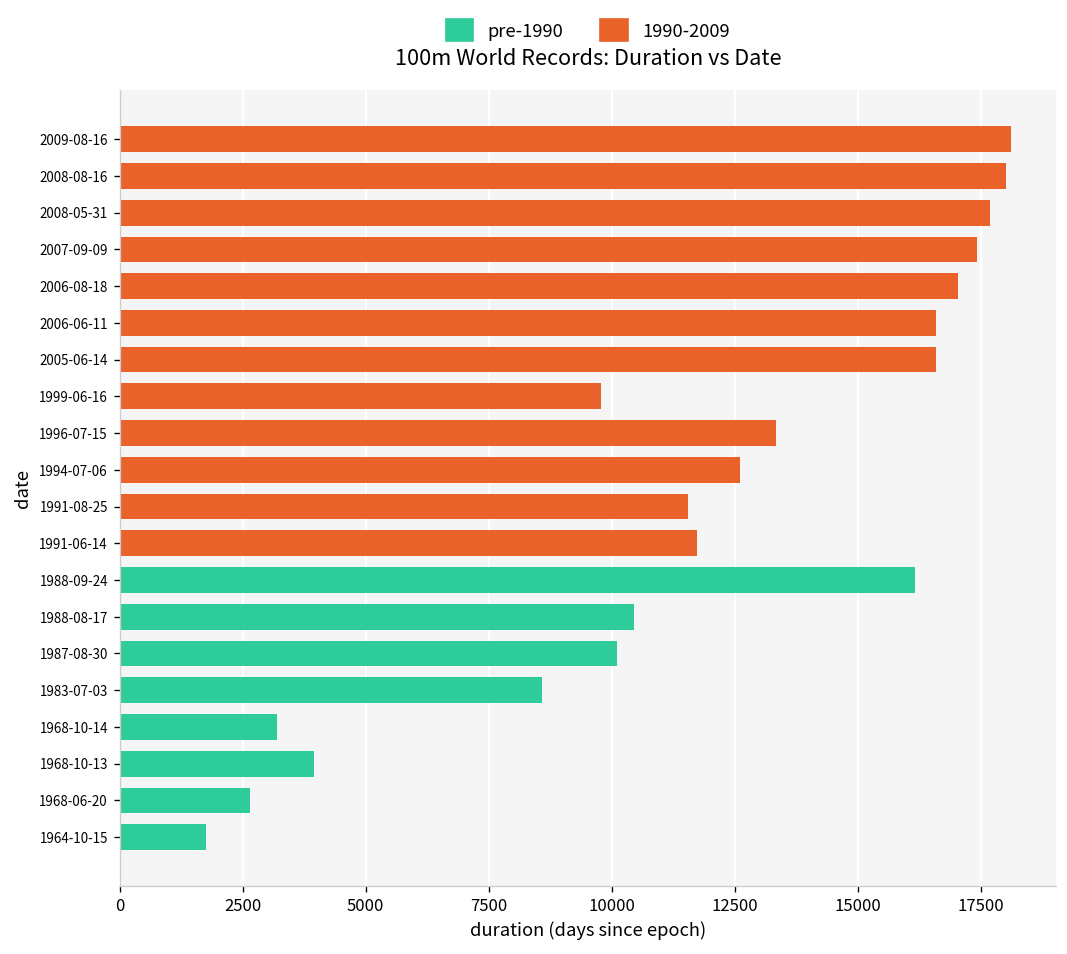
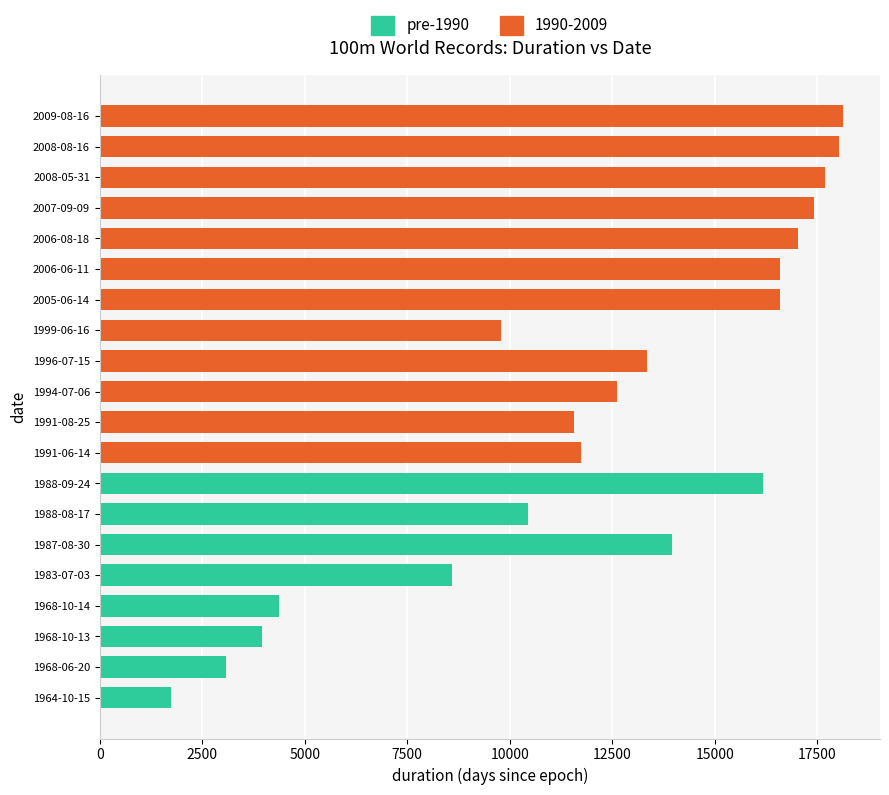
1987-08-30: 10100 -> 14000
1968-10-14: 3200 -> 4400
1968-06-20: 2700 -> 3100
